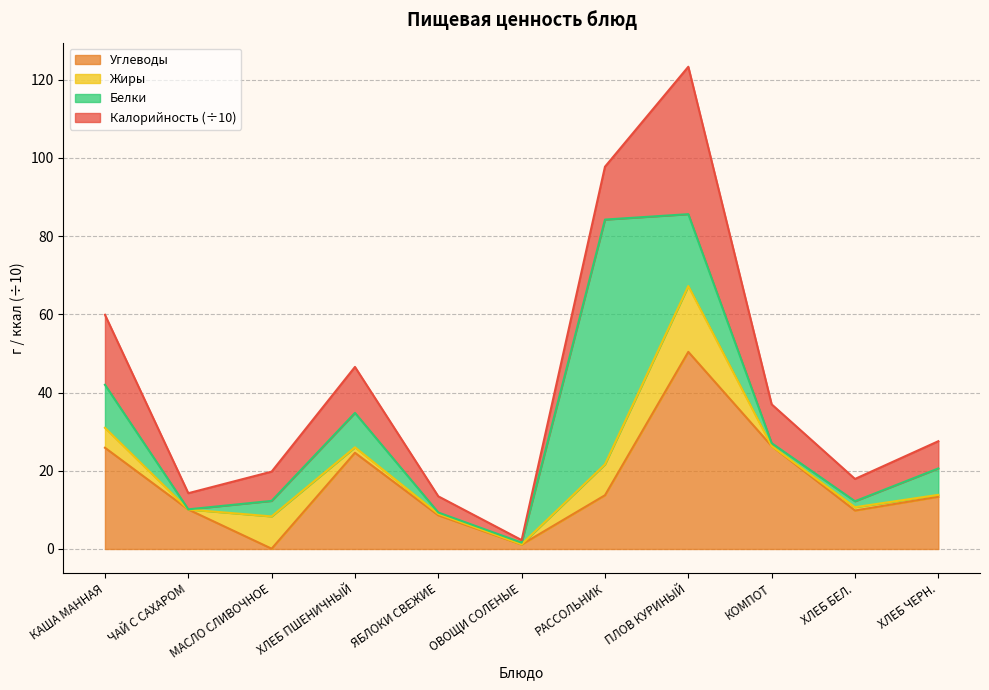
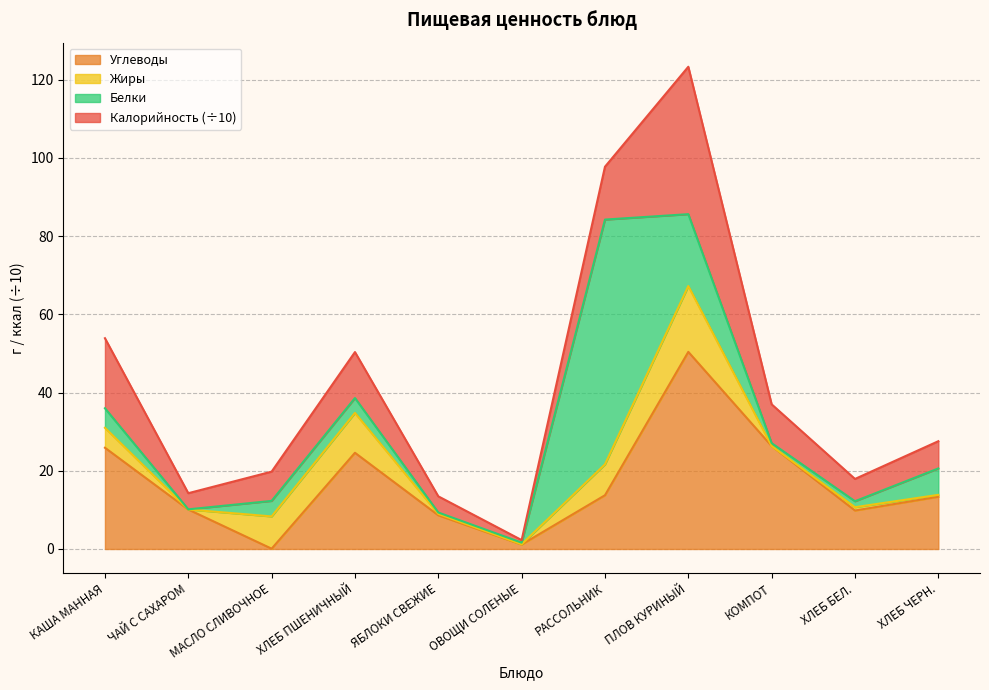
Белки, КАША МАННАЯ: 11 -> 5
Жиры, ХЛЕБ ПШЕНИЧНЫЙ: 1 -> 10
Белки, ХЛЕБ ПШЕНИЧНЫЙ: 9 -> 4
